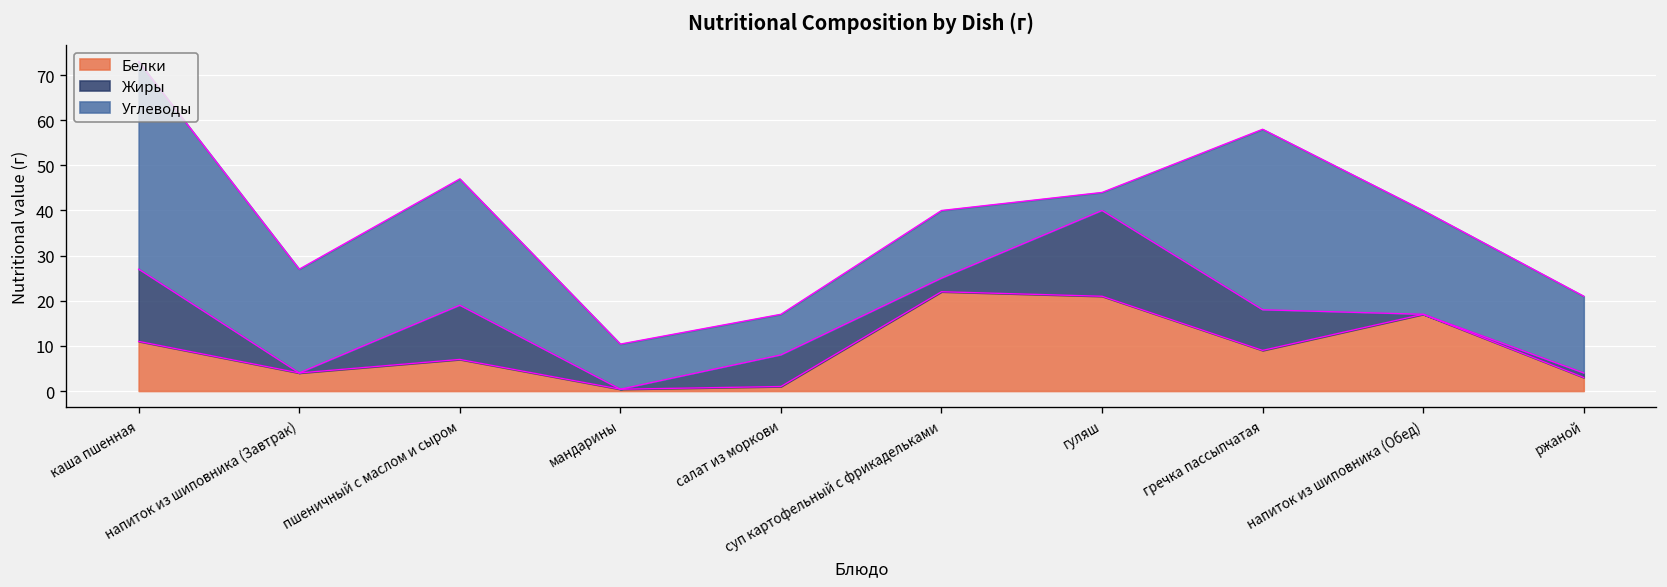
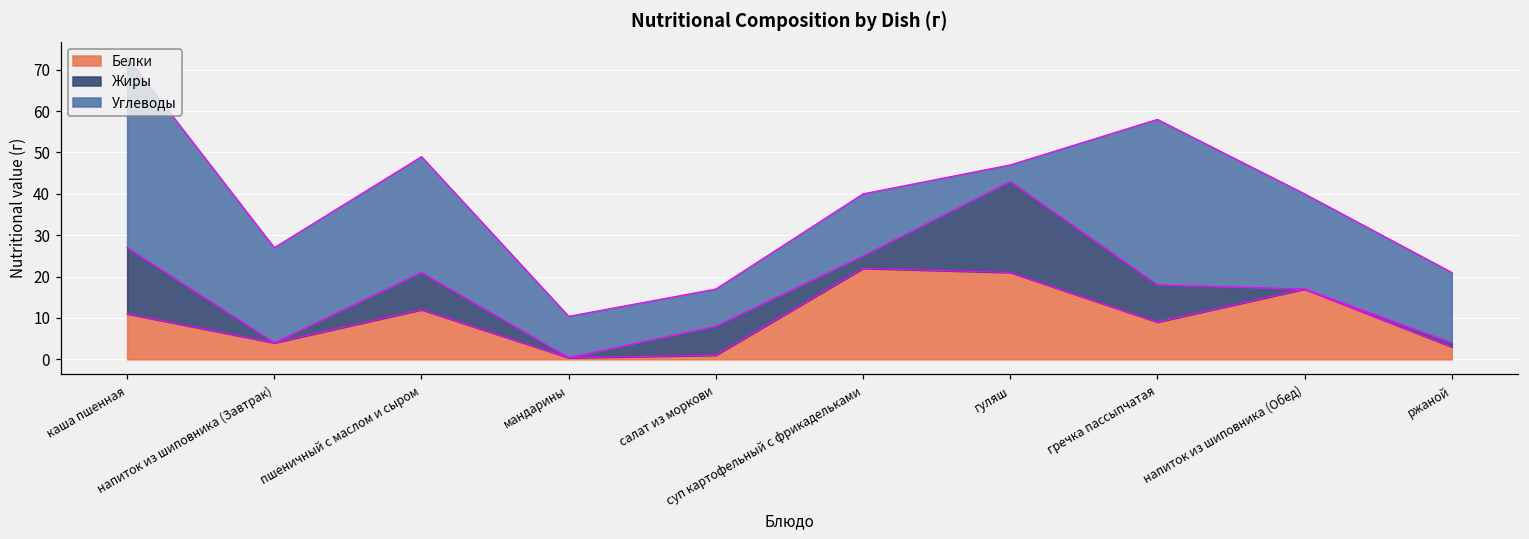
Белки, пшеничный с маслом и сыром: 7 -> 12
Жиры, пшеничный с маслом и сыром: 12 -> 9
Жиры, гуляш: 19 -> 22
